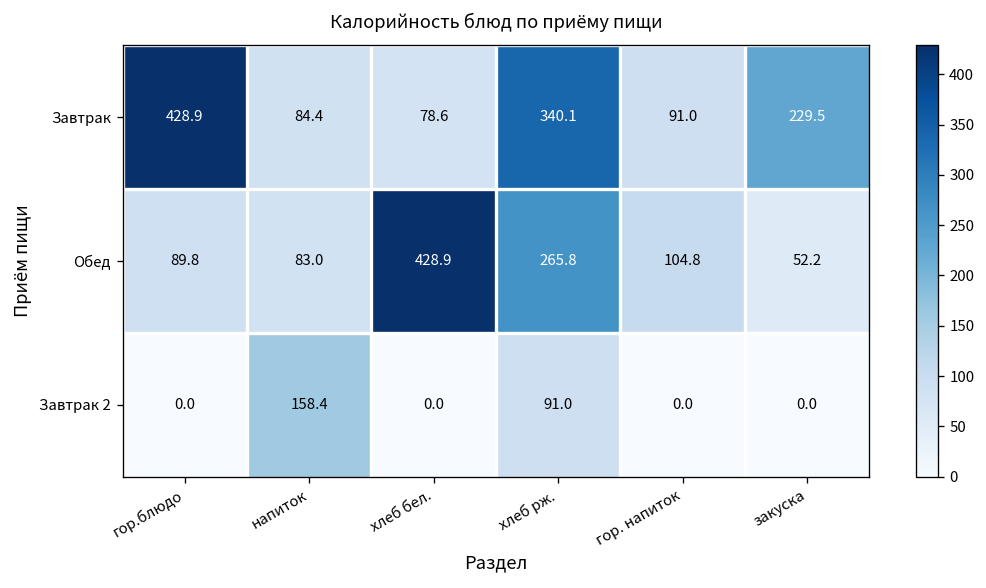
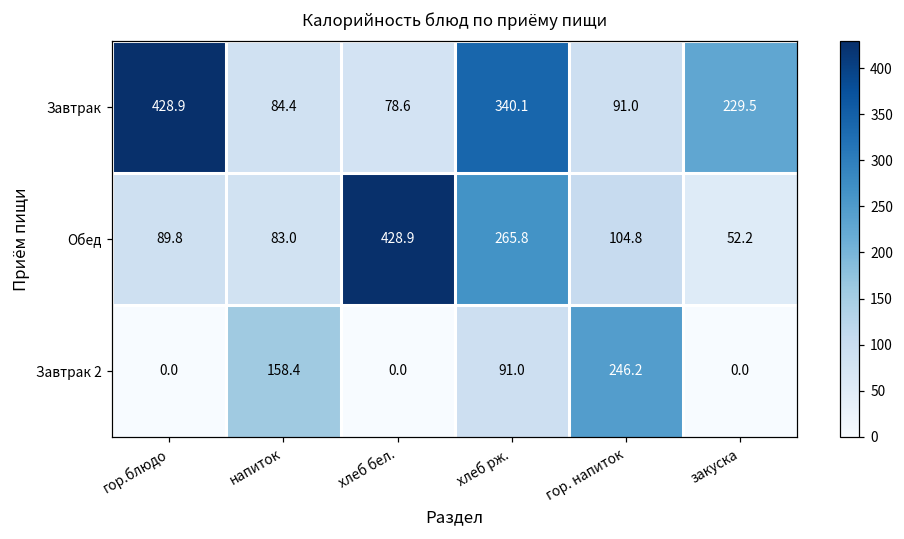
Завтрак 2, гор. напиток: 0.0 -> 246.2
